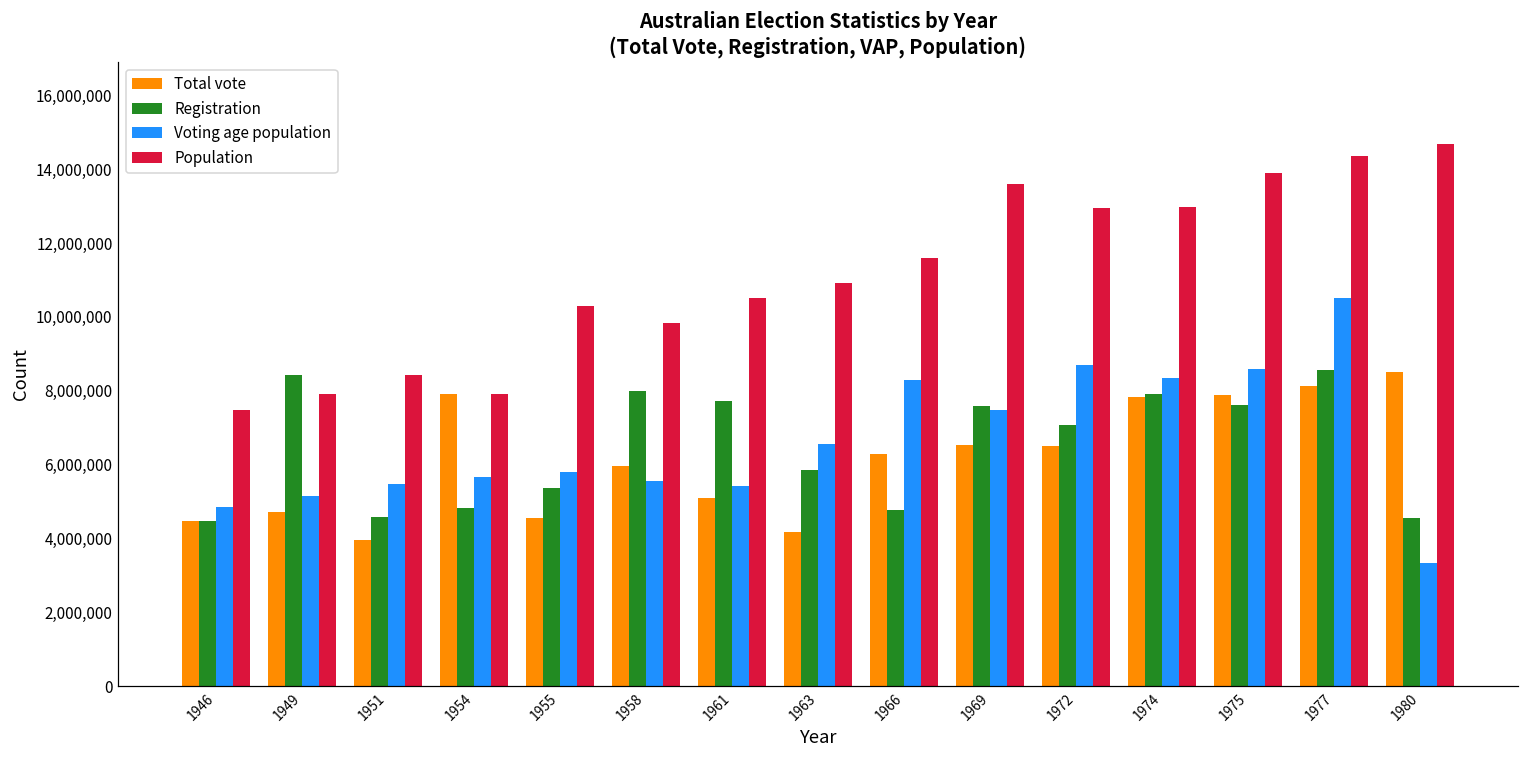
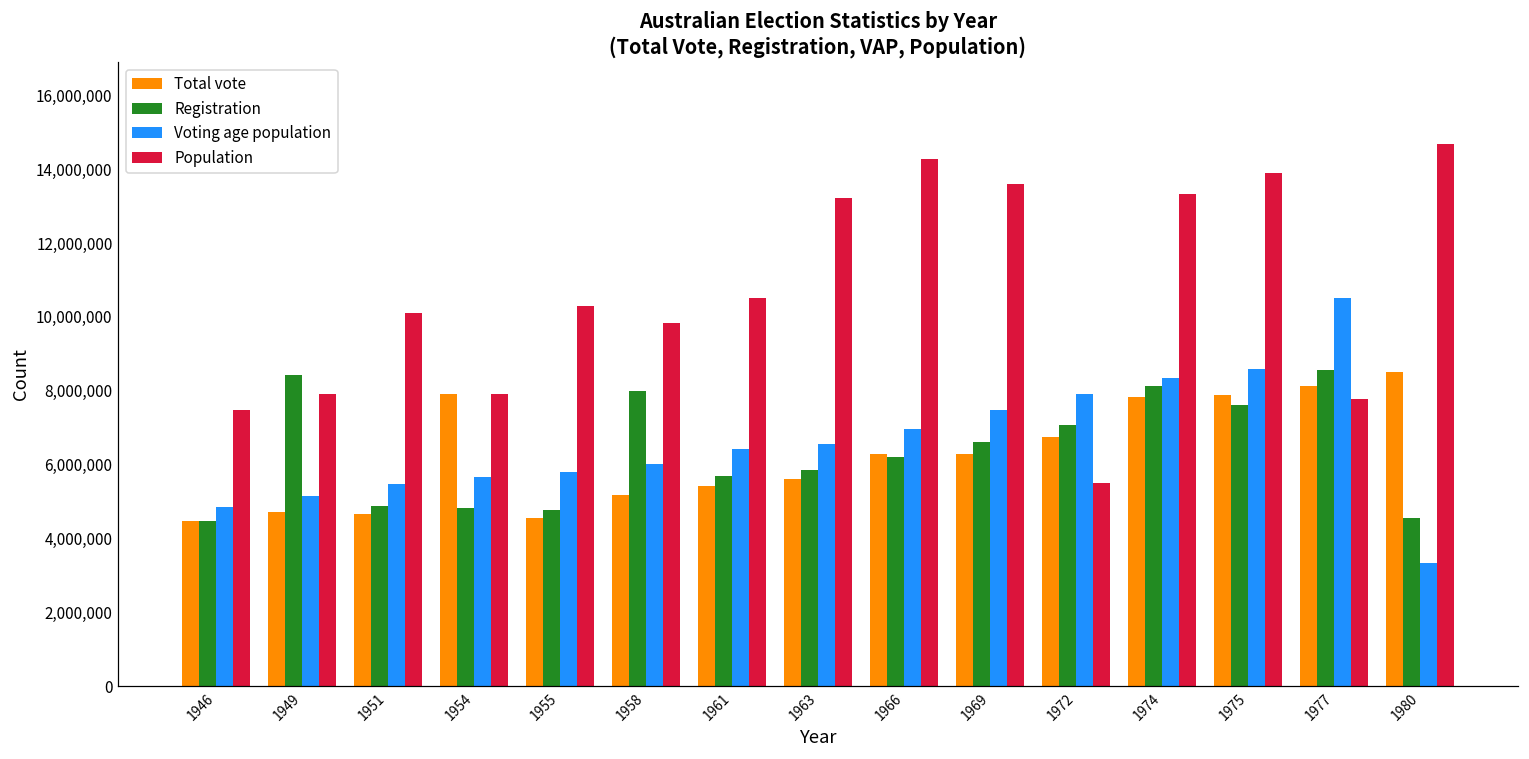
Total vote, 1951: 3,900,000 -> 4,700,000
Registration, 1951: 4,600,000 -> 4,900,000
Population, 1951: 8,400,000 -> 10,100,000
Registration, 1955: 5,400,000 -> 4,800,000
Total vote, 1958: 6,000,000 -> 5,200,000
Voting age population, 1958: 5,600,000 -> 6,000,000
Total vote, 1961: 5,100,000 -> 5,400,000
Registration, 1961: 7,700,000 -> 5,700,000
Voting age population, 1961: 5,400,000 -> 6,400,000
Total vote, 1963: 4,200,000 -> 5,600,000
Population, 1963: 10,900,000 -> 13,200,000
Registration, 1966: 4,800,000 -> 6,200,000
Voting age population, 1966: 8,300,000 -> 7,000,000
Population, 1966: 11,600,000 -> 14,300,000
Total vote, 1969: 6,500,000 -> 6,300,000
Registration, 1969: 7,600,000 -> 6,600,000
Total vote, 1972: 6,500,000 -> 6,700,000
Voting age population, 1972: 8,700,000 -> 7,900,000
Population, 1972: 13,000,000 -> 5,500,000
Registration, 1974: 7,900,000 -> 8,100,000
Population, 1974: 13,000,000 -> 13,300,000
Population, 1977: 14,400,000 -> 7,800,000
